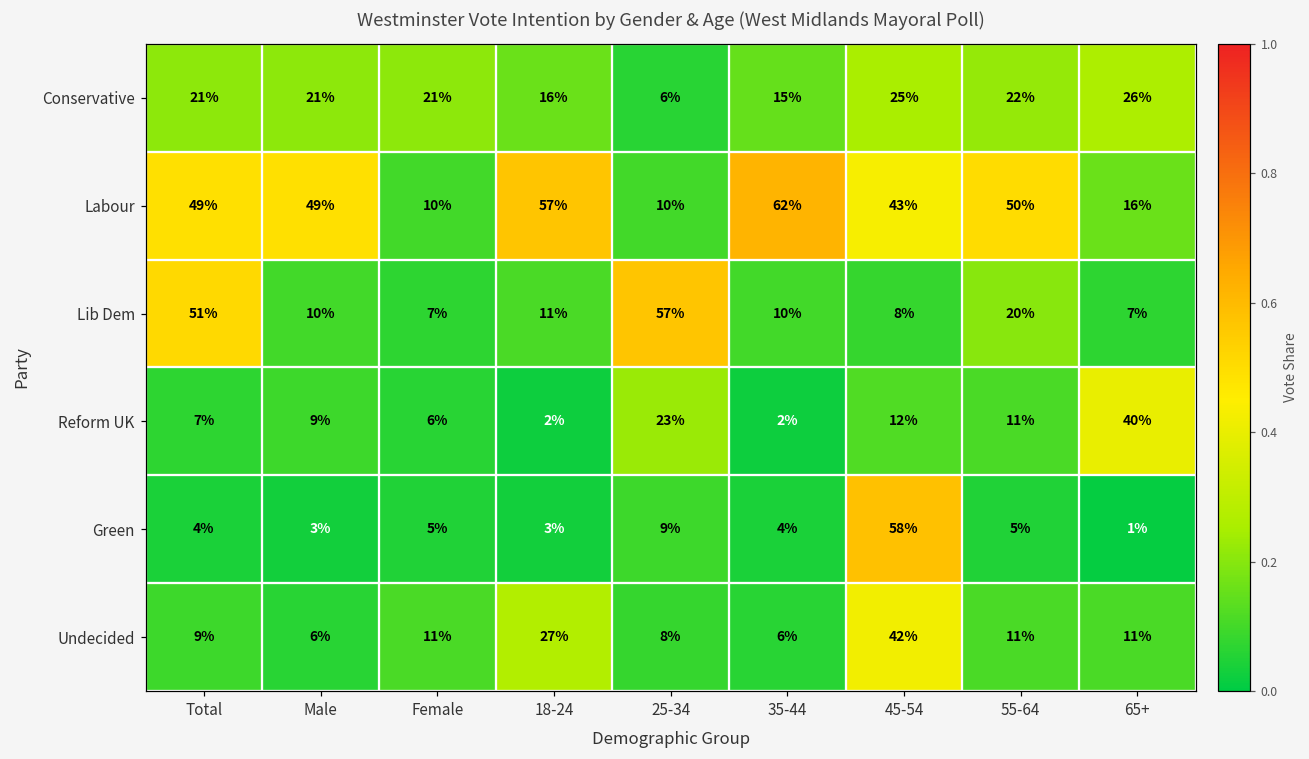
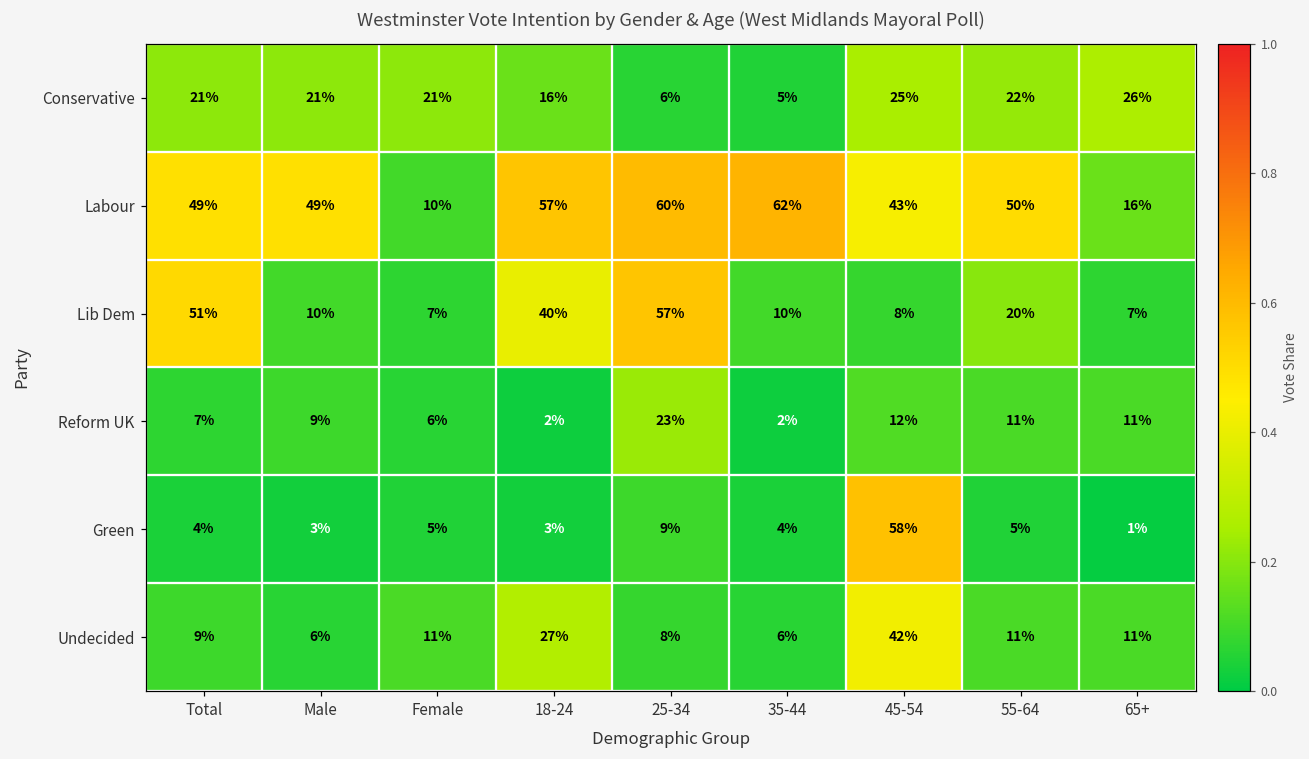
Conservative, 35-44: 15% -> 5%
Labour, 25-34: 10% -> 60%
Lib Dem, 18-24: 11% -> 40%
Reform UK, 65+: 40% -> 11%
